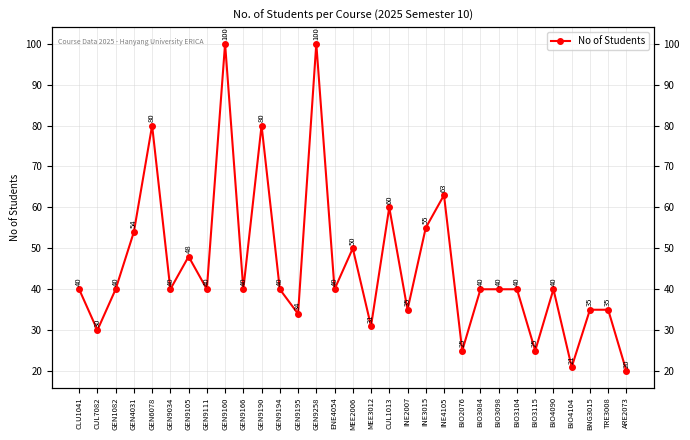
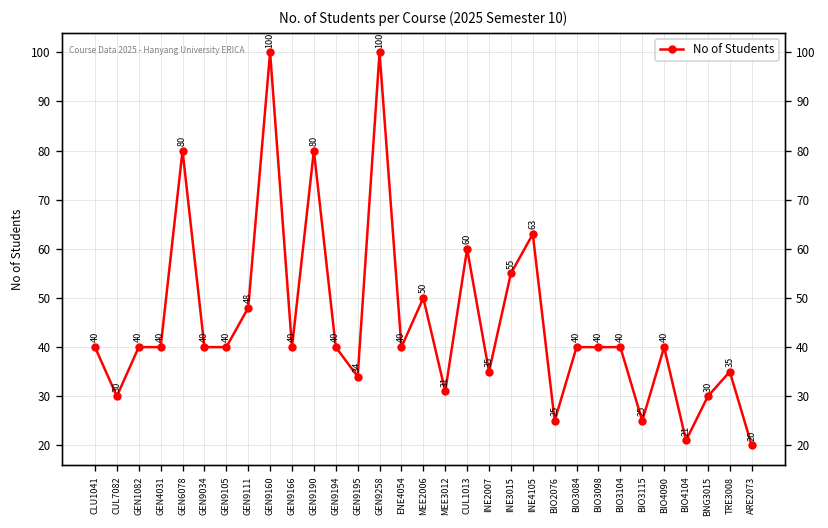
GEN4031: 54 -> 40
GEN9105: 48 -> 40
GEN9111: 40 -> 48
BNG3015: 35 -> 30
